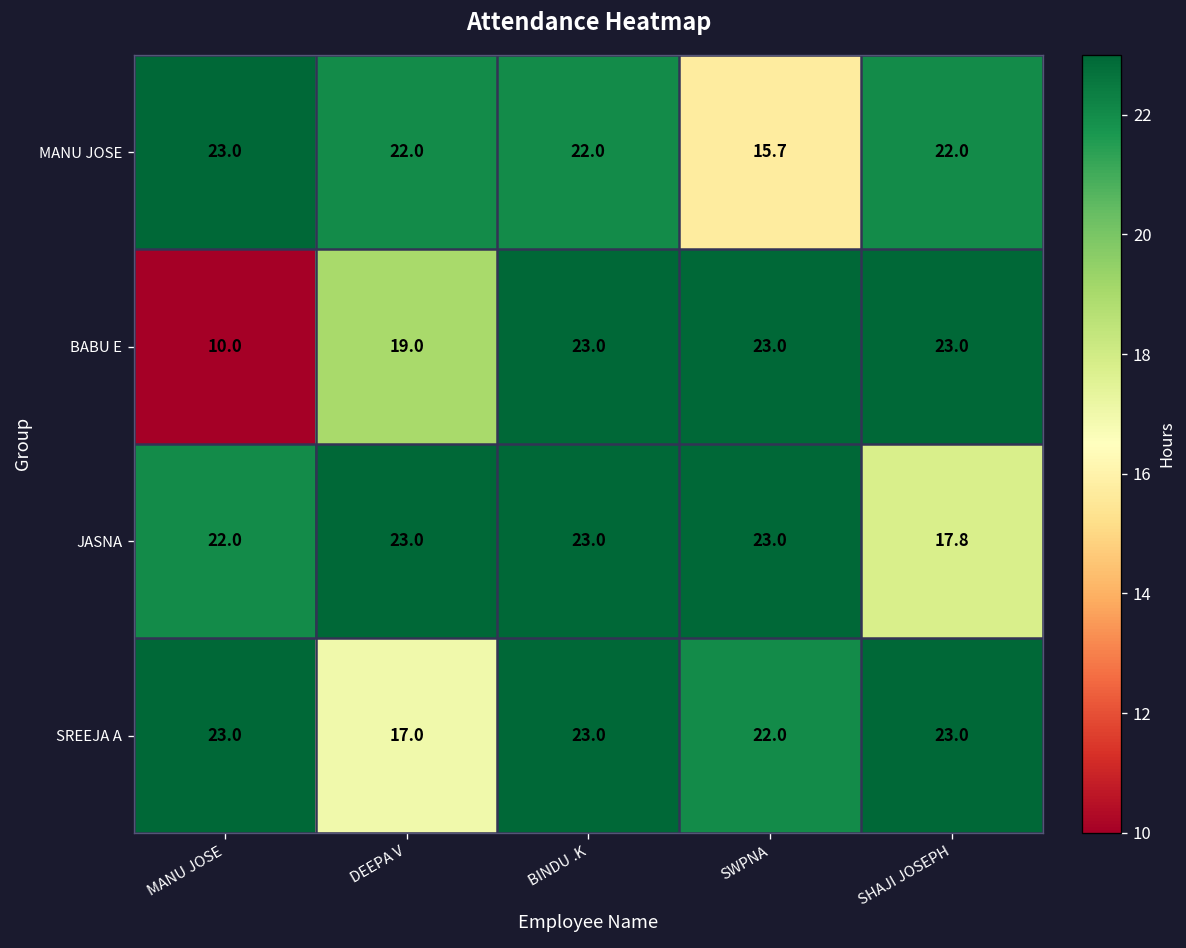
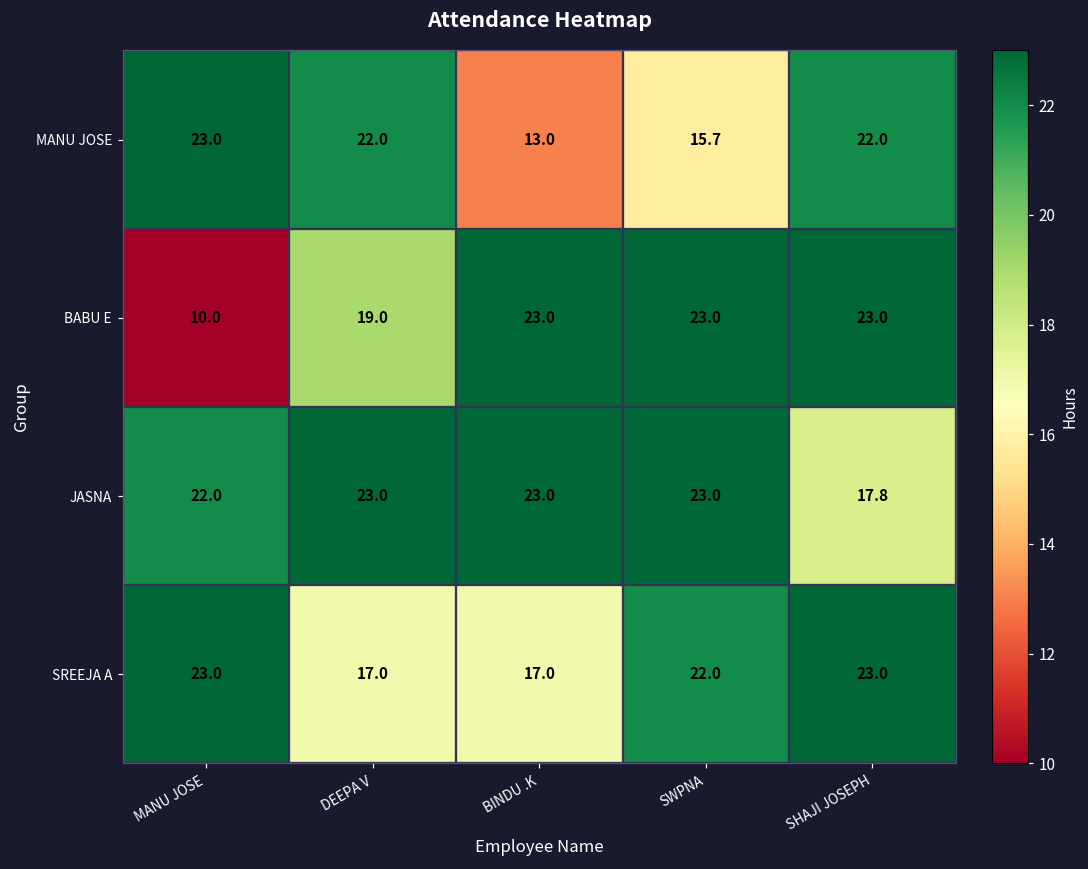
MANU JOSE, BINDU .K: 22.0 -> 13.0
SREEJA A, BINDU .K: 23.0 -> 17.0
